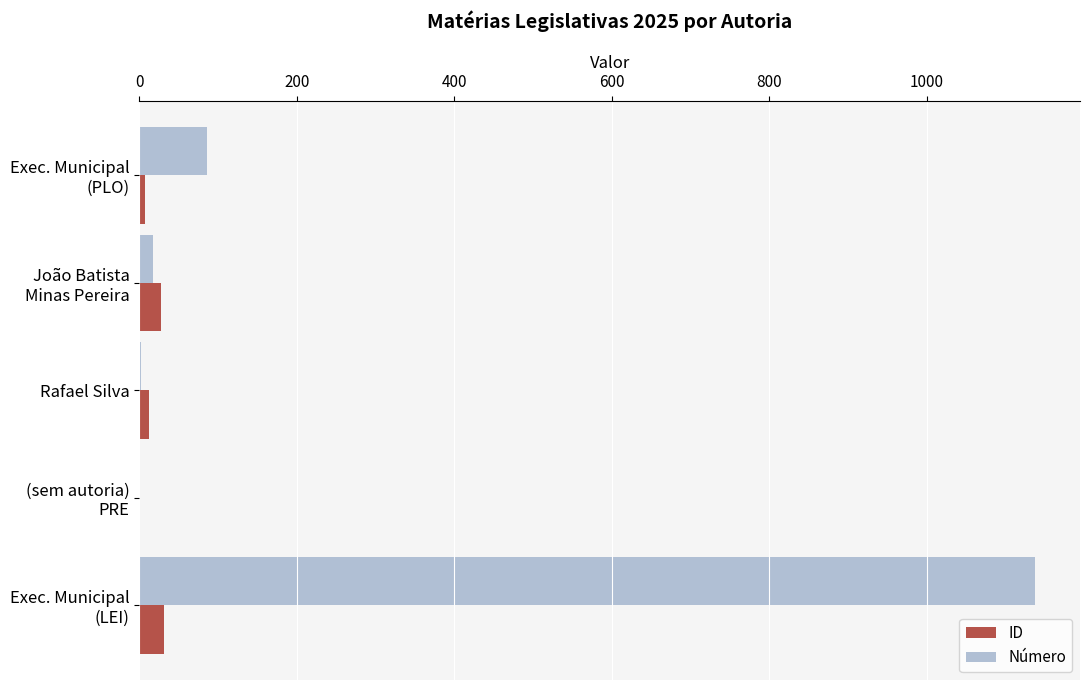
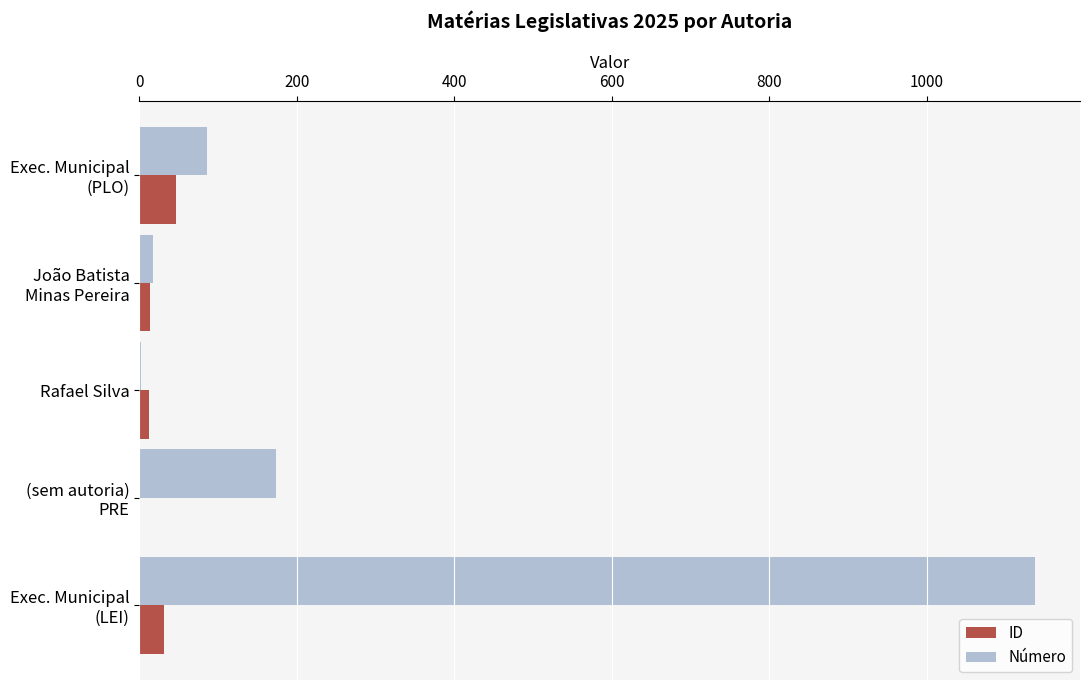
ID, Exec. Municipal (PLO): 10 -> 50
ID, João Batista Minas Pereira: 30 -> 10
Número, (sem autoria) PRE: 0 -> 170
